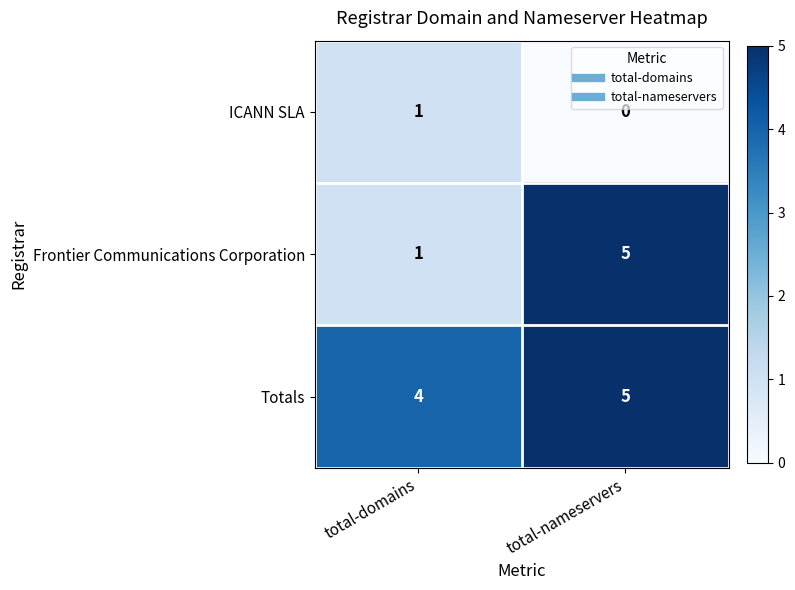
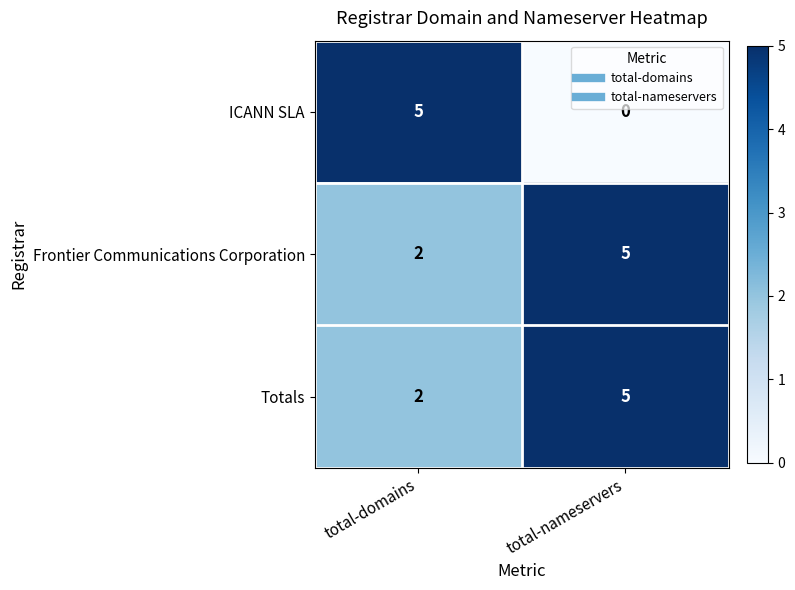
ICANN SLA, total-domains: 1 -> 5
Frontier Communications Corporation, total-domains: 1 -> 2
Totals, total-domains: 4 -> 2
